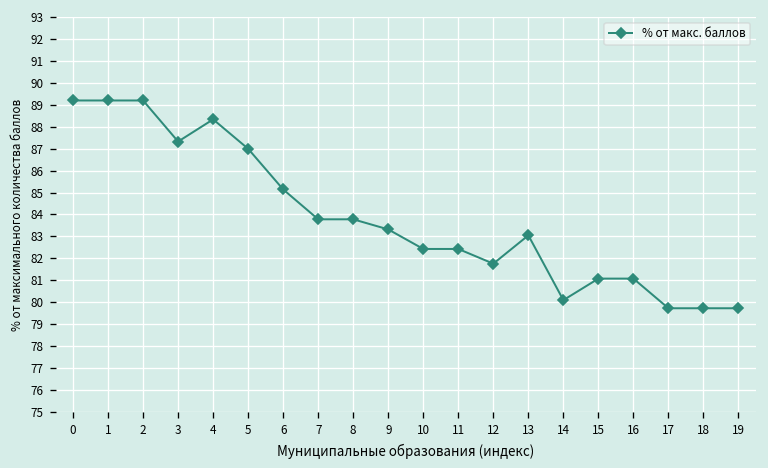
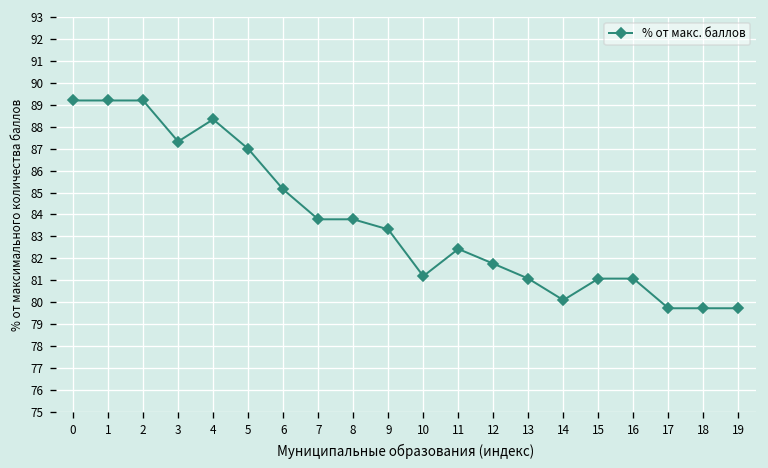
10: 82.4 -> 81.2
13: 83.1 -> 81.1
